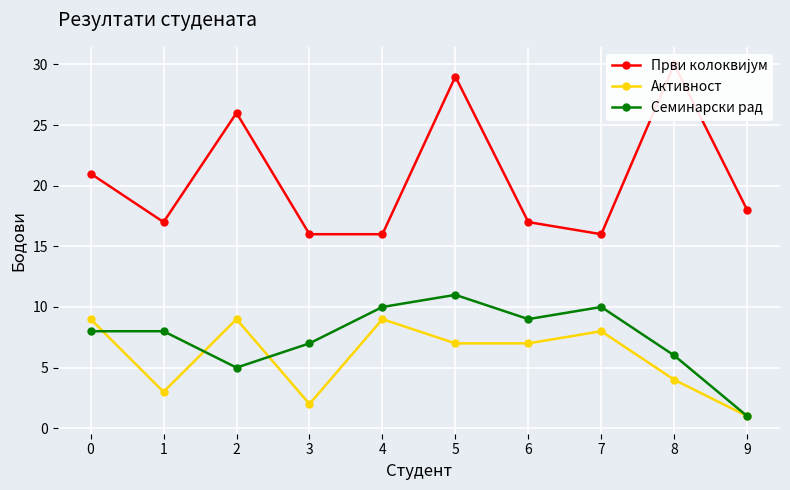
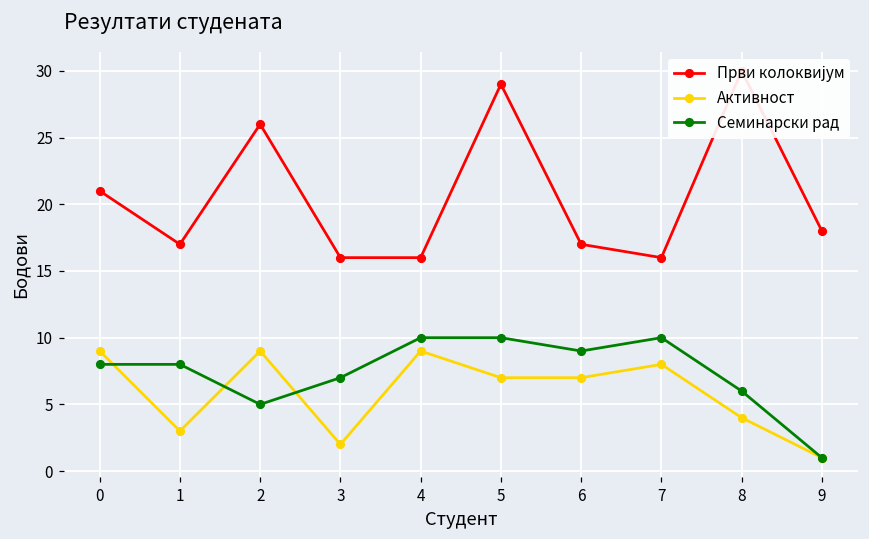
Семинарски рад, 5: 11 -> 10
